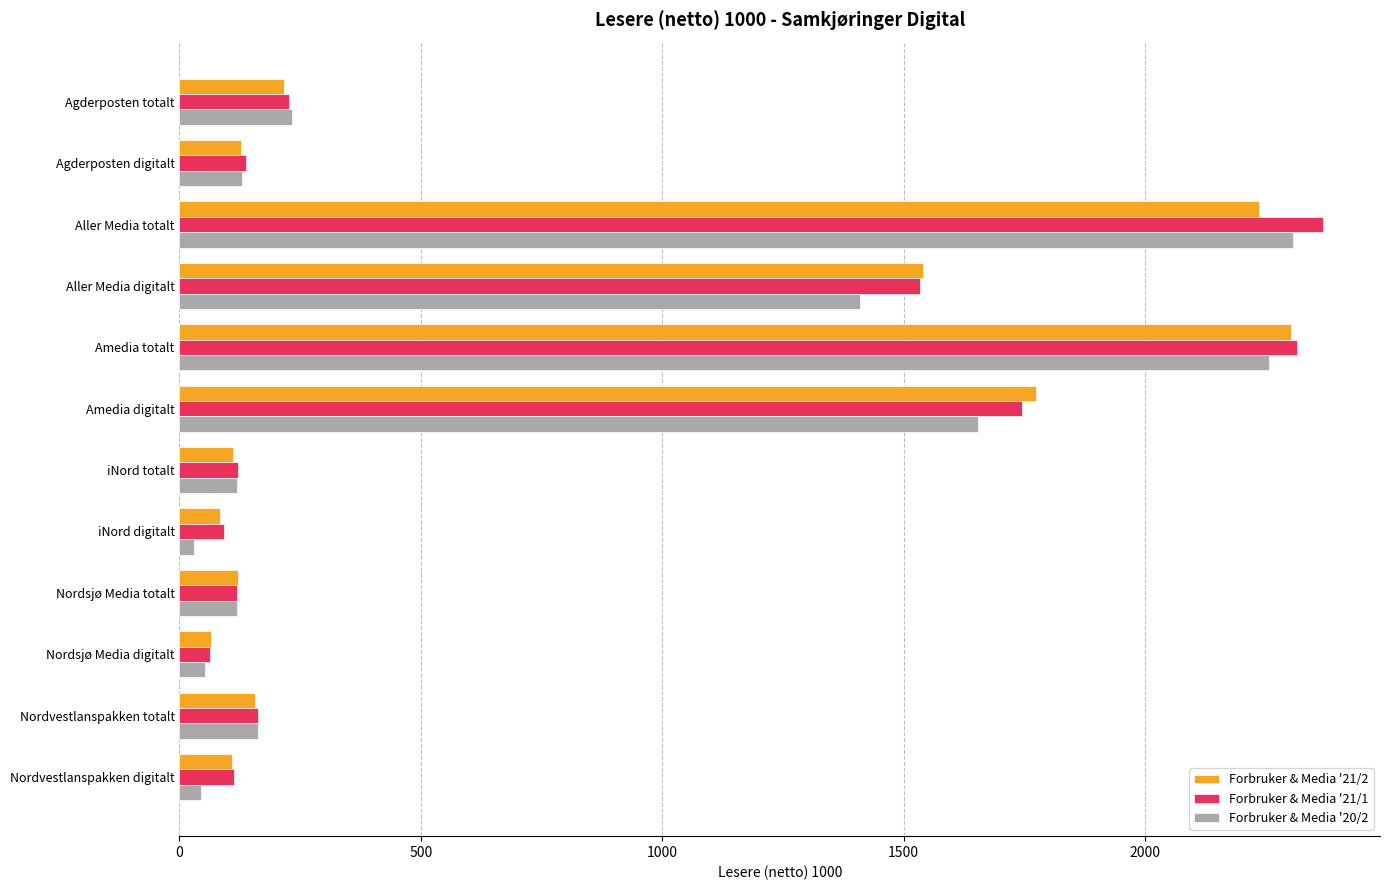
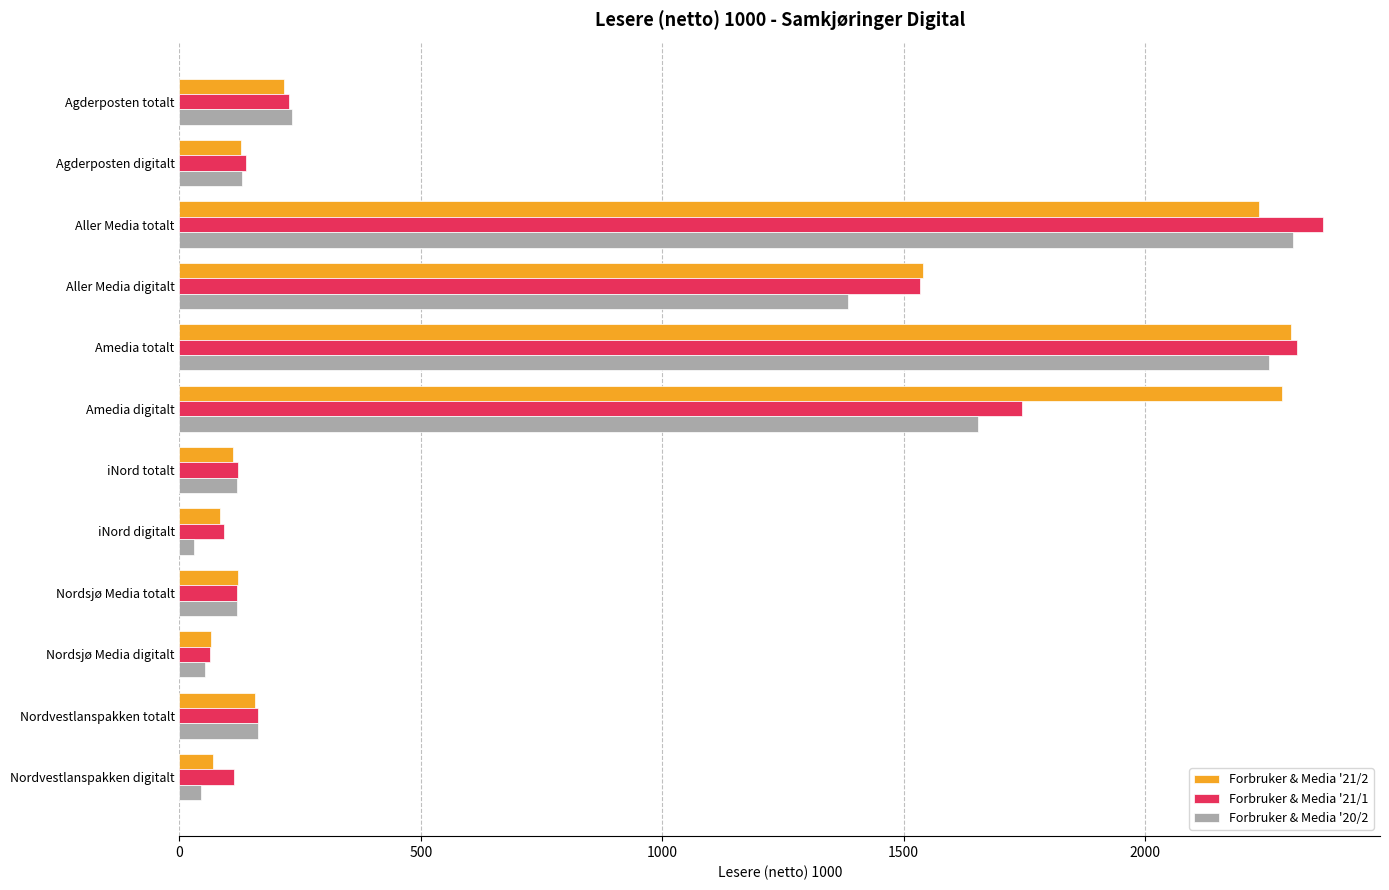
Forbruker & Media '20/2, Aller Media digitalt: 1410 -> 1390
Forbruker & Media '21/2, Amedia digitalt: 1770 -> 2280
Forbruker & Media '21/2, Nordvestlanspakken digitalt: 110 -> 70
